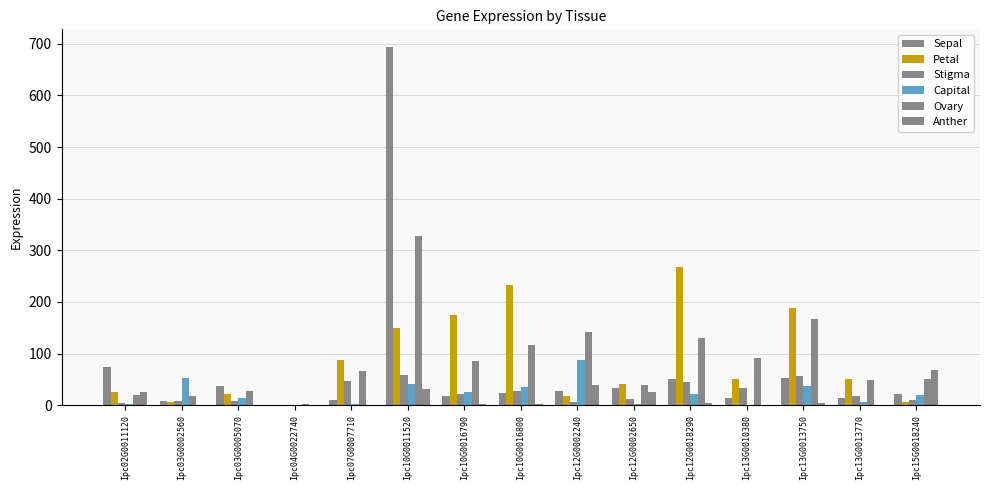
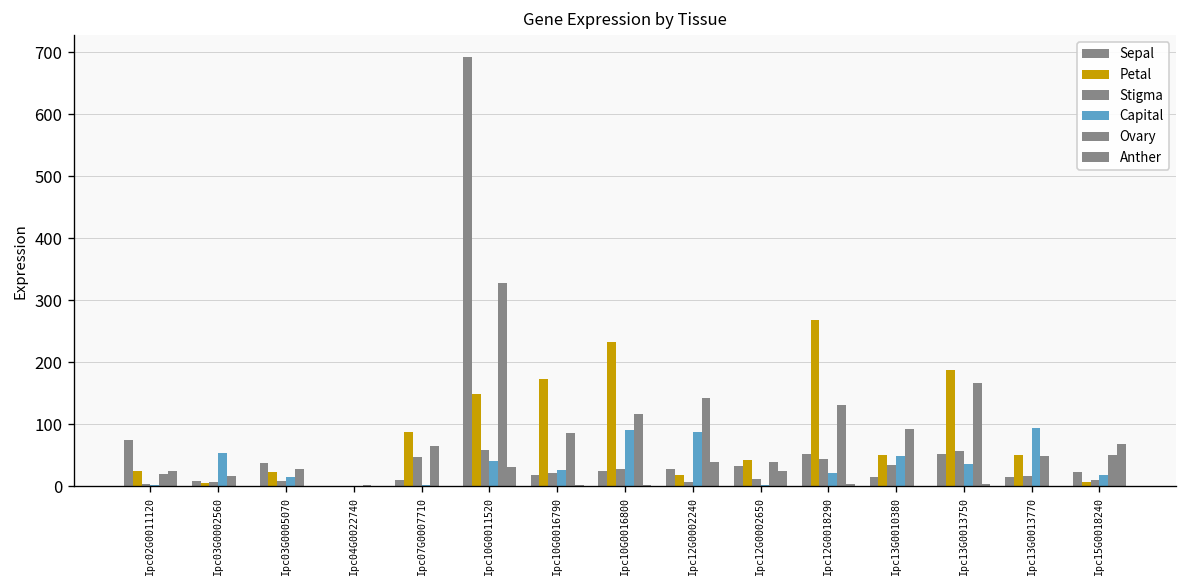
Capital, Ipc10G0016800: 40 -> 90
Capital, Ipc13G0010380: 0 -> 50
Capital, Ipc13G0013770: 10 -> 90
